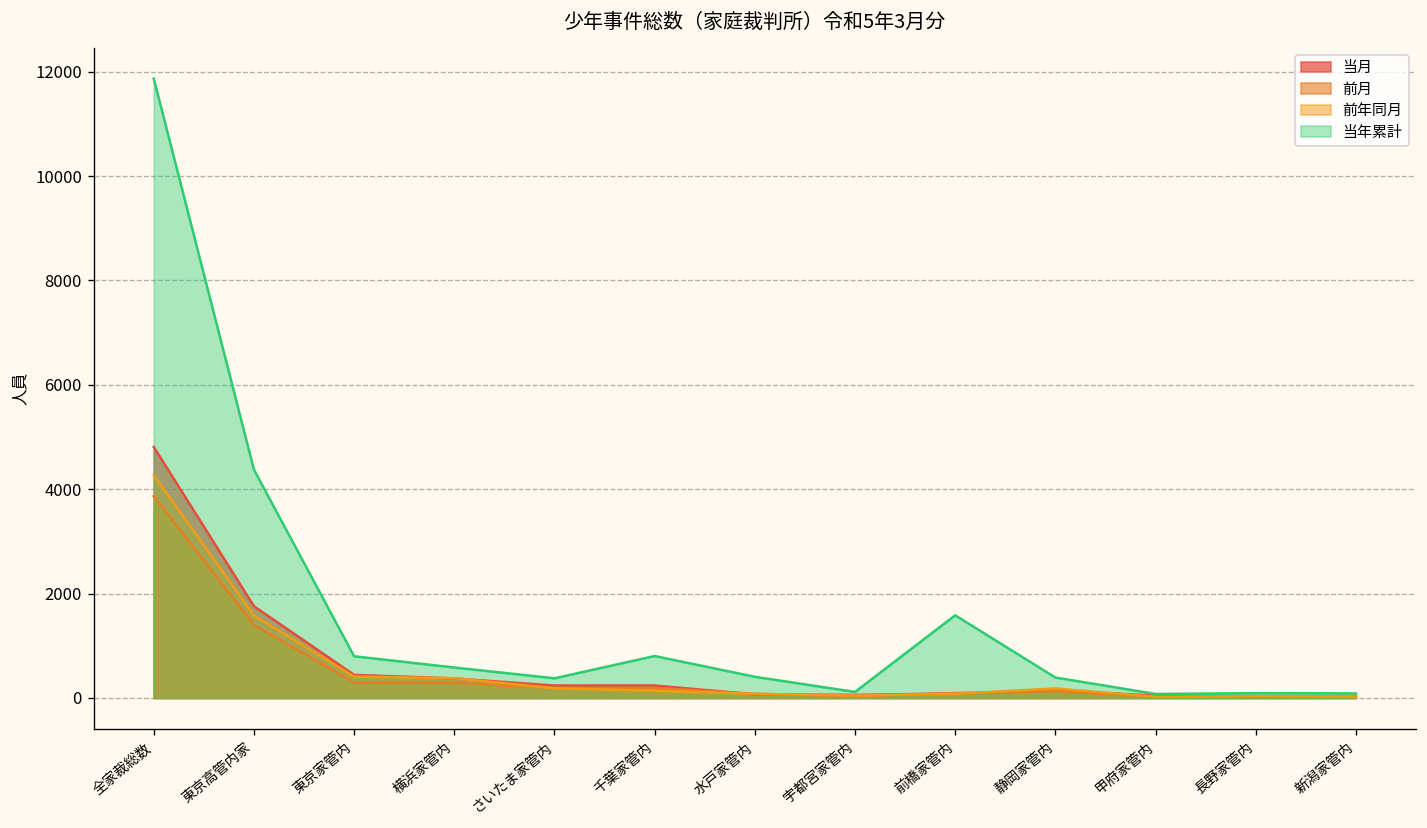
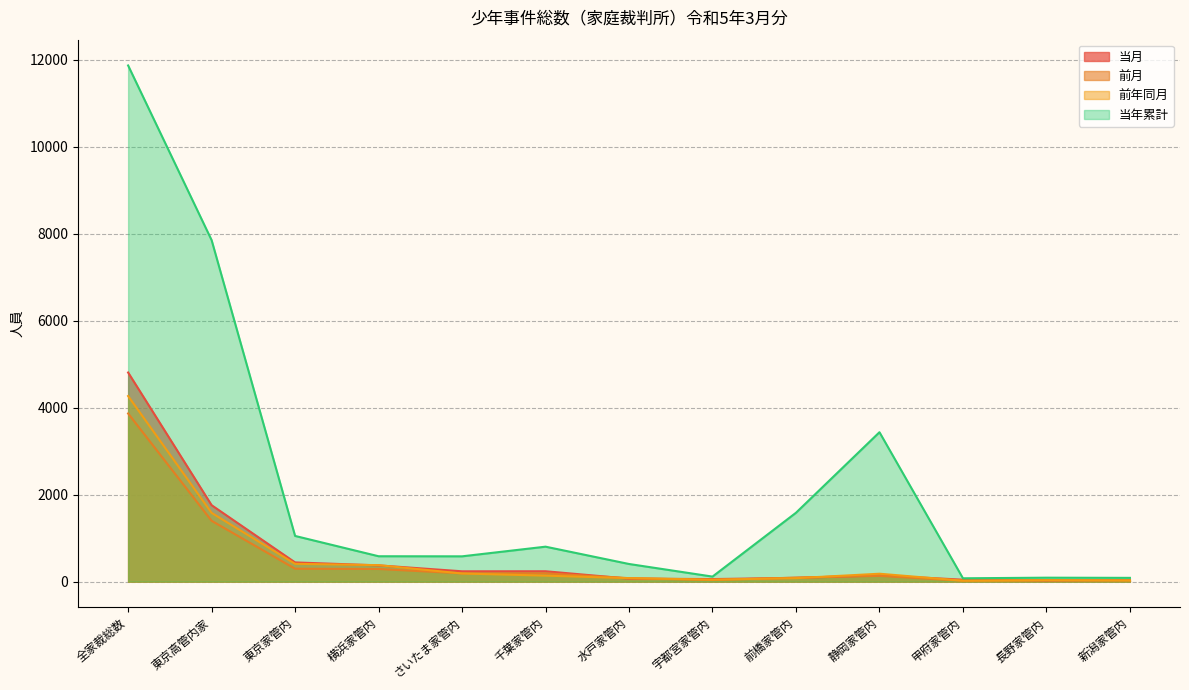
当年累計, 東京高管内家: 4400 -> 7900
当年累計, 東京家管内: 800 -> 1100
当年累計, さいたま家管内: 400 -> 600
当年累計, 静岡家管内: 400 -> 3400
